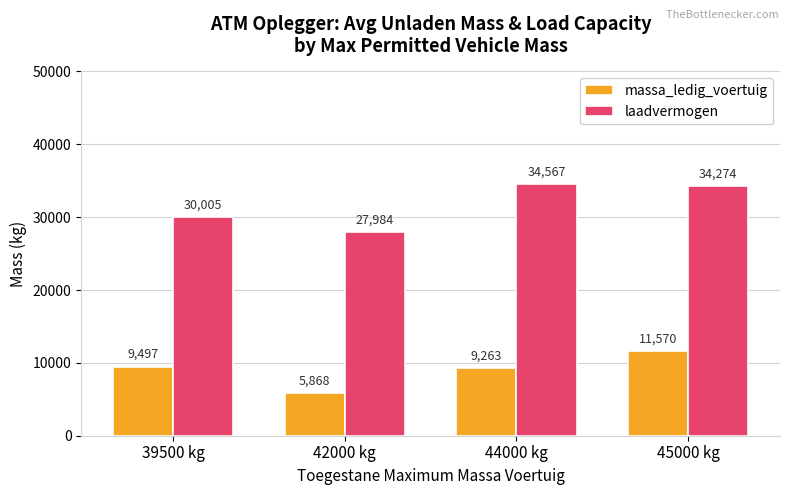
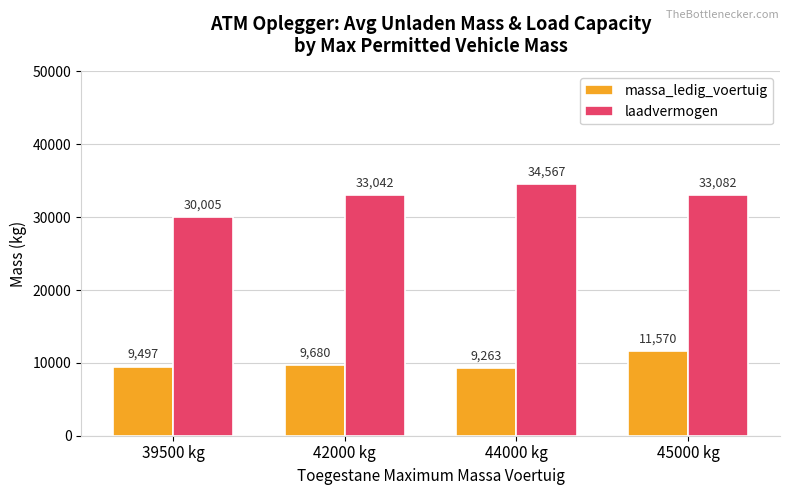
massa_ledig_voertuig, 42000 kg: 5,868 -> 9,680
laadvermogen, 42000 kg: 27,984 -> 33,042
laadvermogen, 45000 kg: 34,274 -> 33,082
